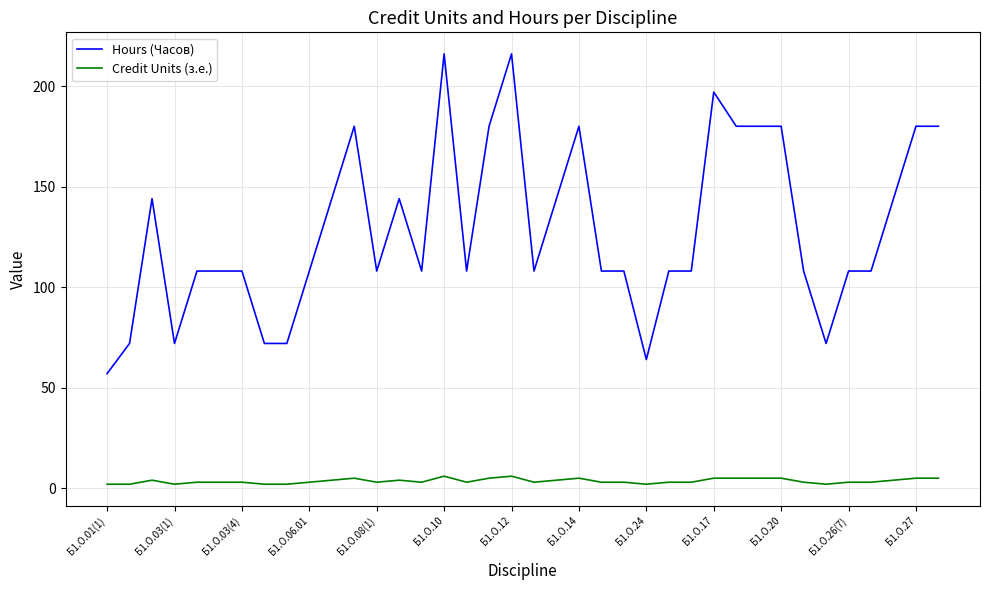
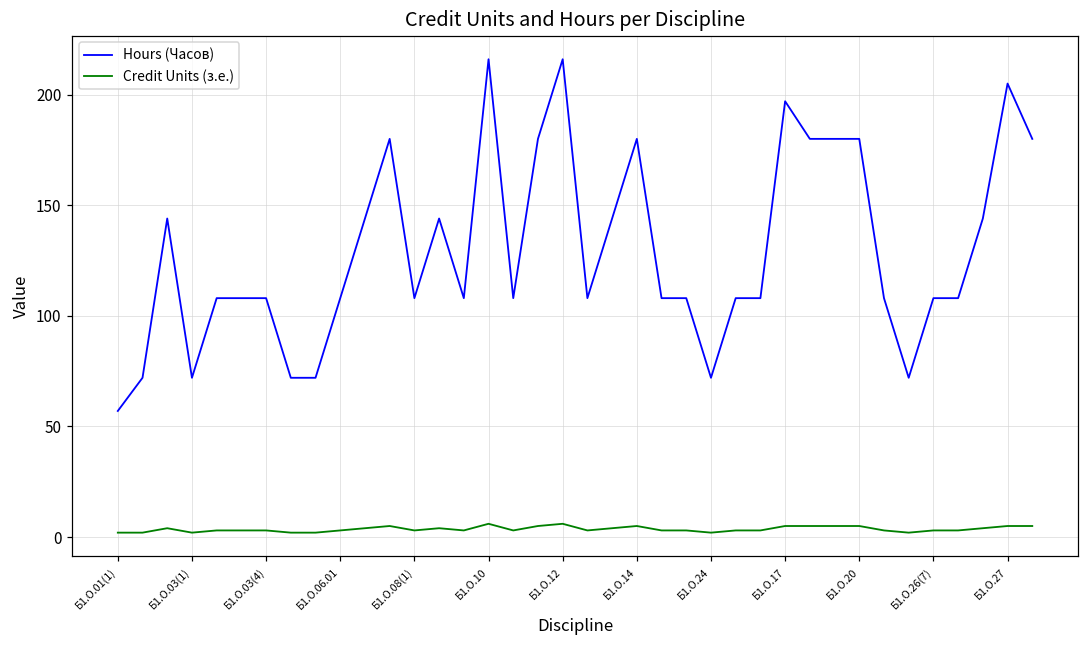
Hours (Часов), Б1.О.24: 64 -> 72
Hours (Часов), Б1.О.27: 180 -> 205
